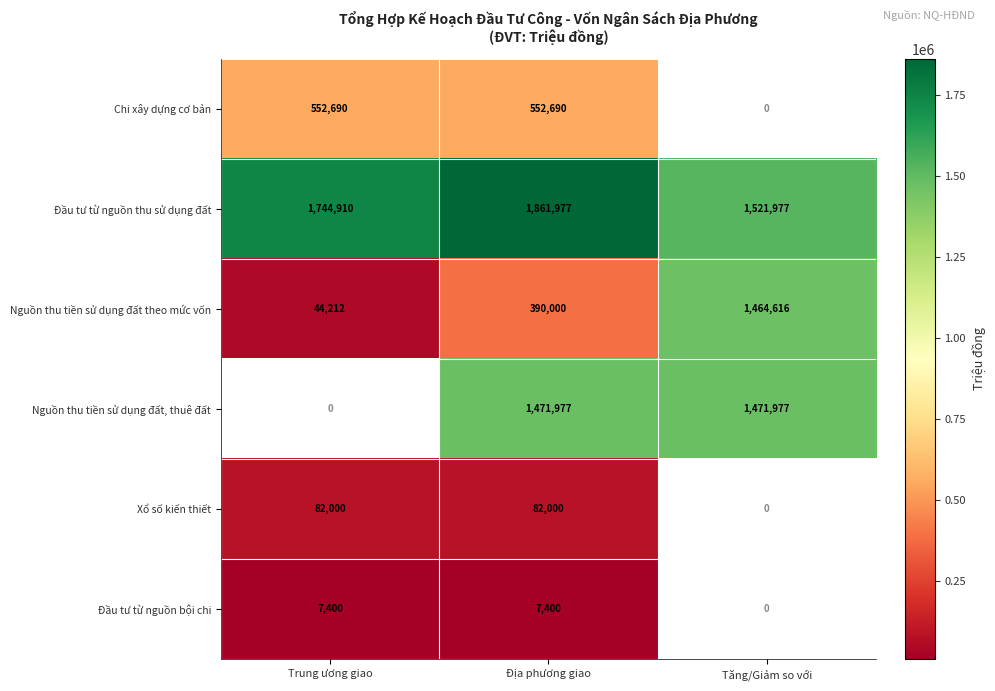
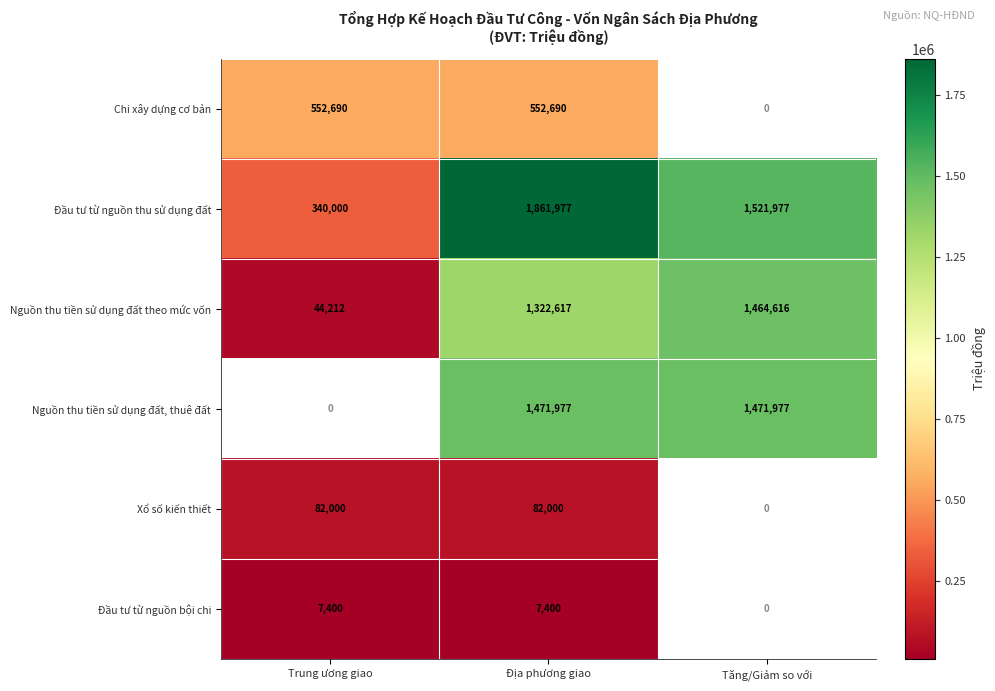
Đầu tư từ nguồn thu sử dụng đất, Trung ương giao: 1,744,910 -> 340,000
Nguồn thu tiền sử dụng đất theo mức vốn, Địa phương giao: 390,000 -> 1,322,617
